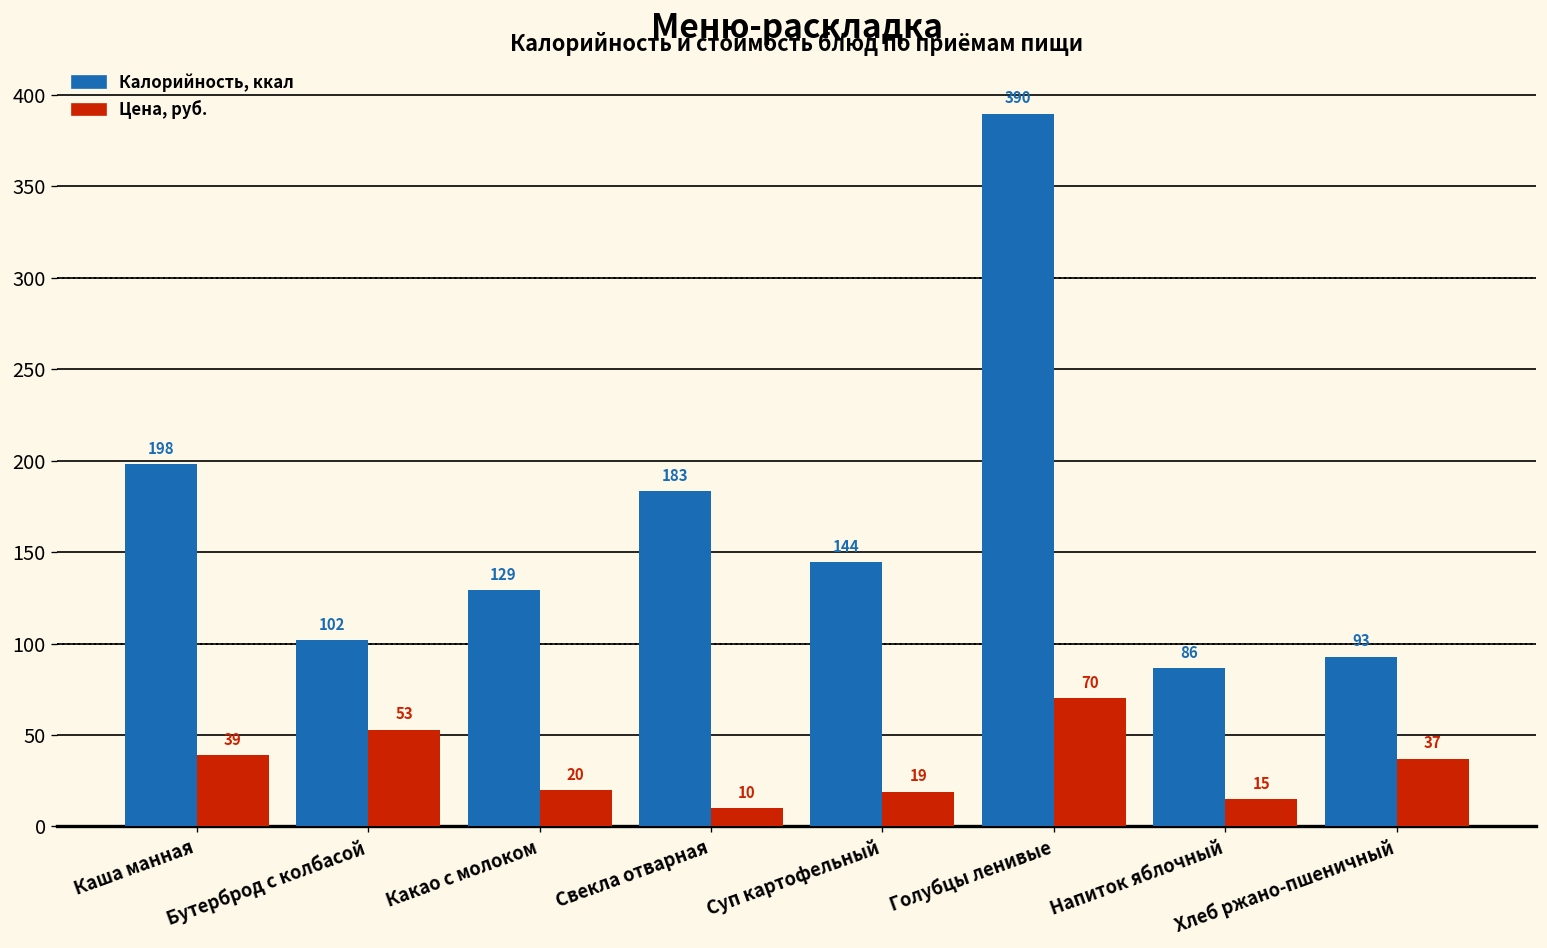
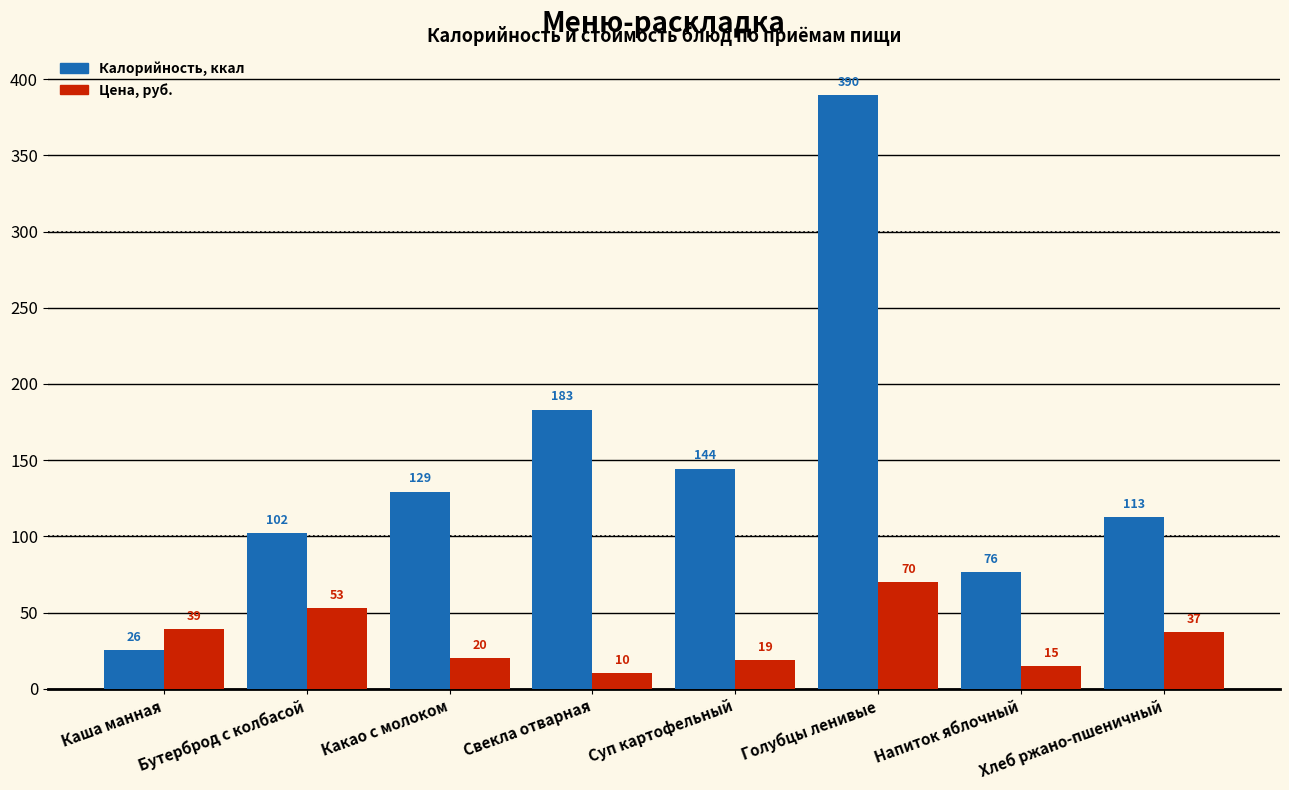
Калорийность, ккал, Каша манная: 198 -> 26
Калорийность, ккал, Напиток яблочный: 86 -> 76
Калорийность, ккал, Хлеб ржано-пшеничный: 93 -> 113
